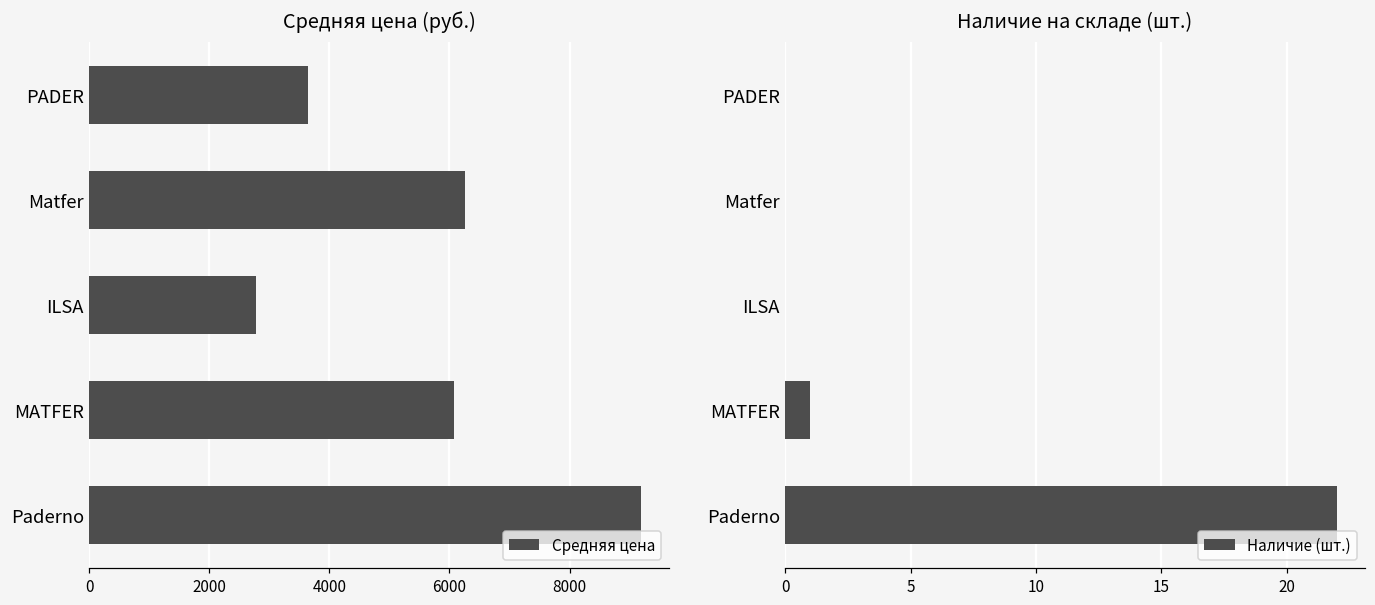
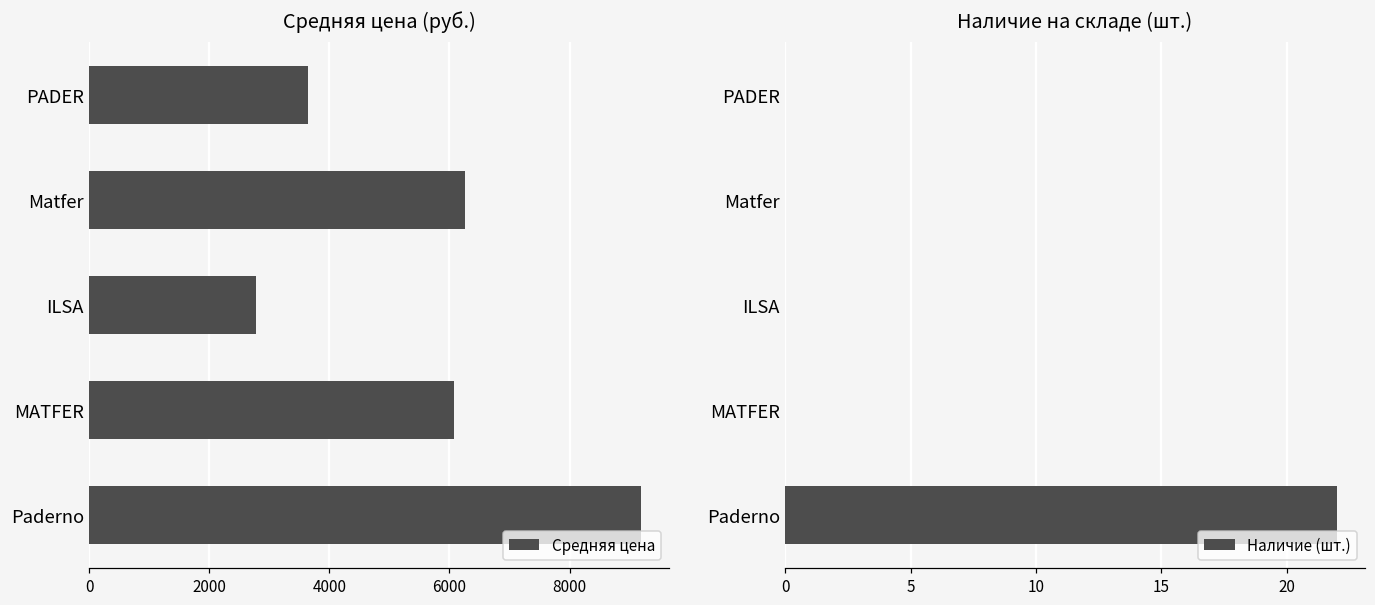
Наличие на складе (шт.), MATFER: 1 -> 0
